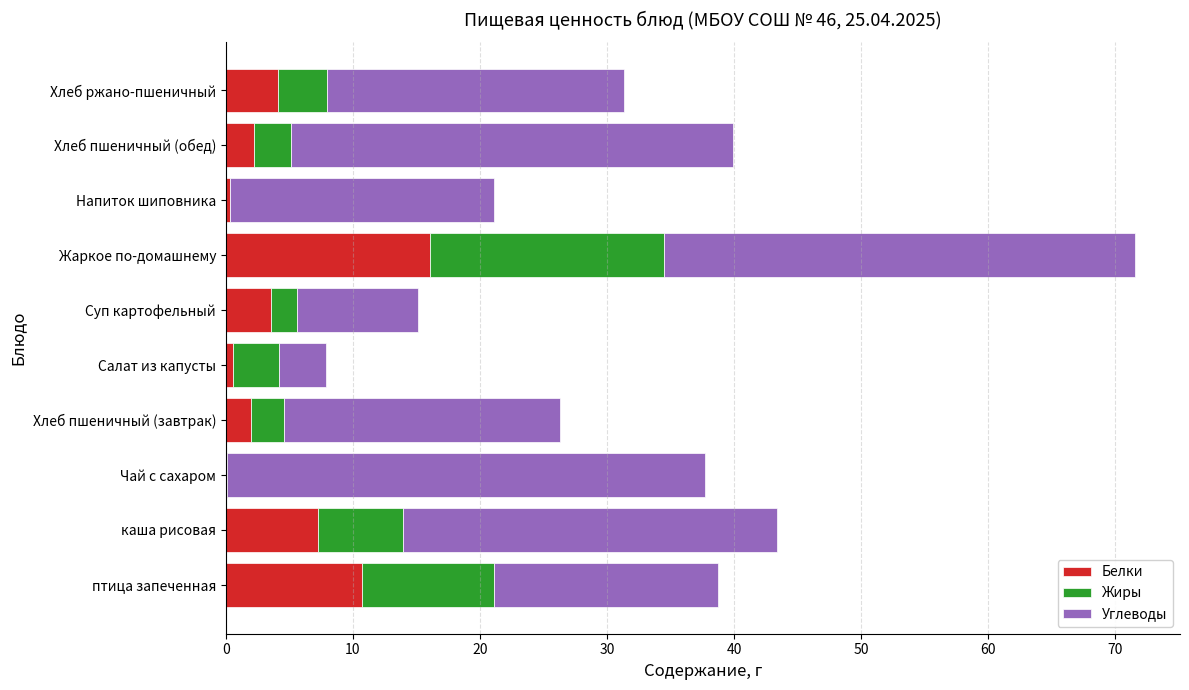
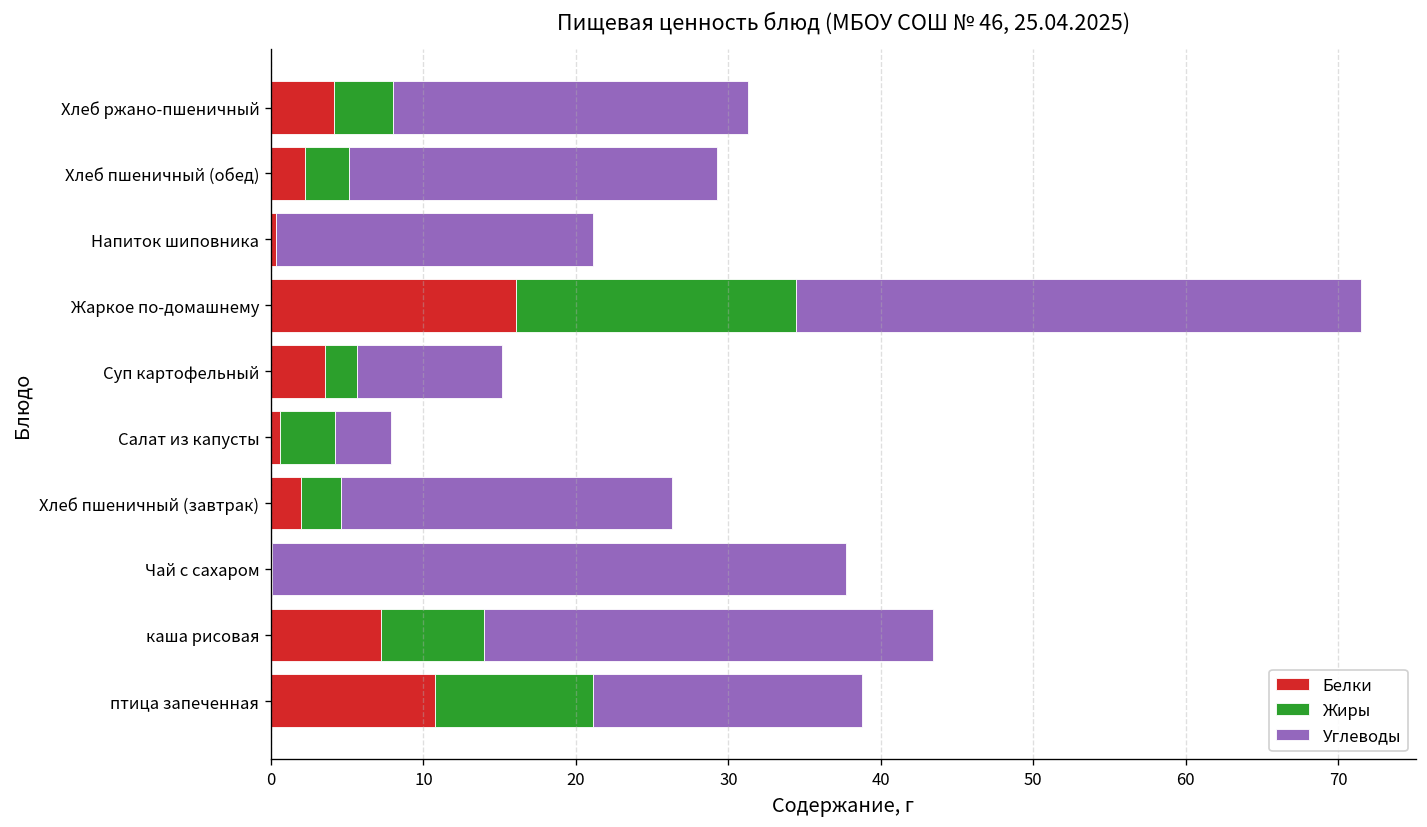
Углеводы, Хлеб пшеничный (обед): 34.8 -> 24.2
